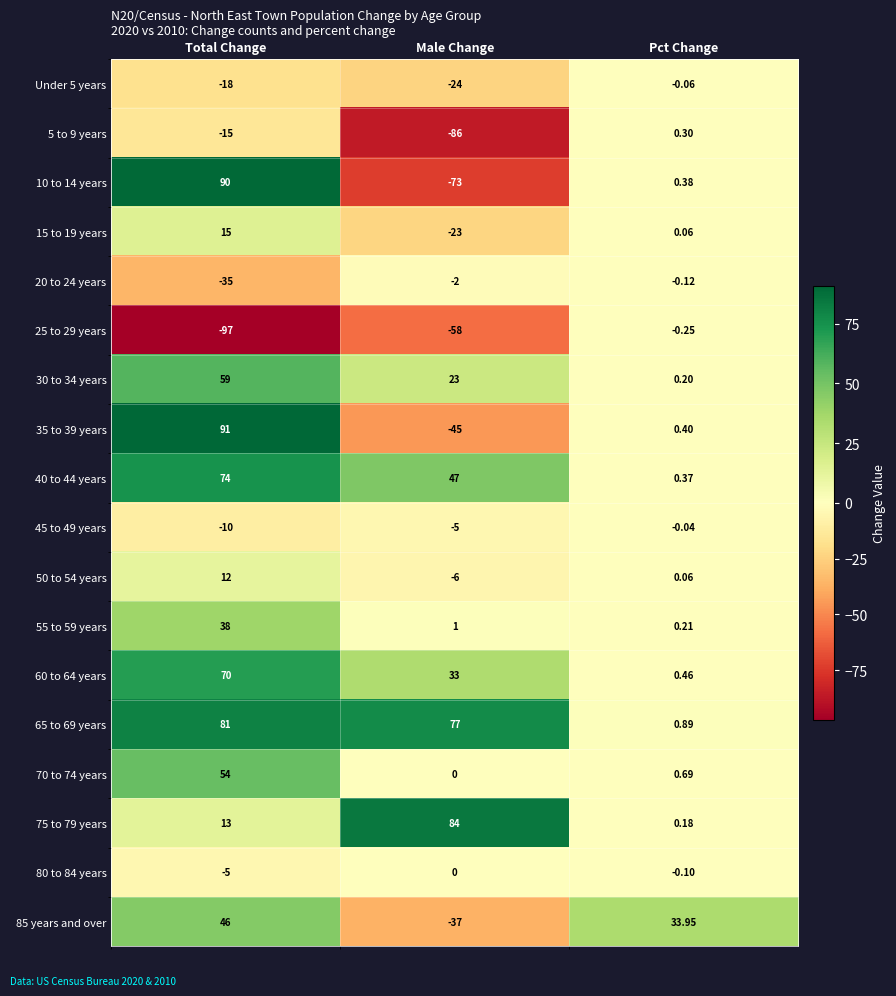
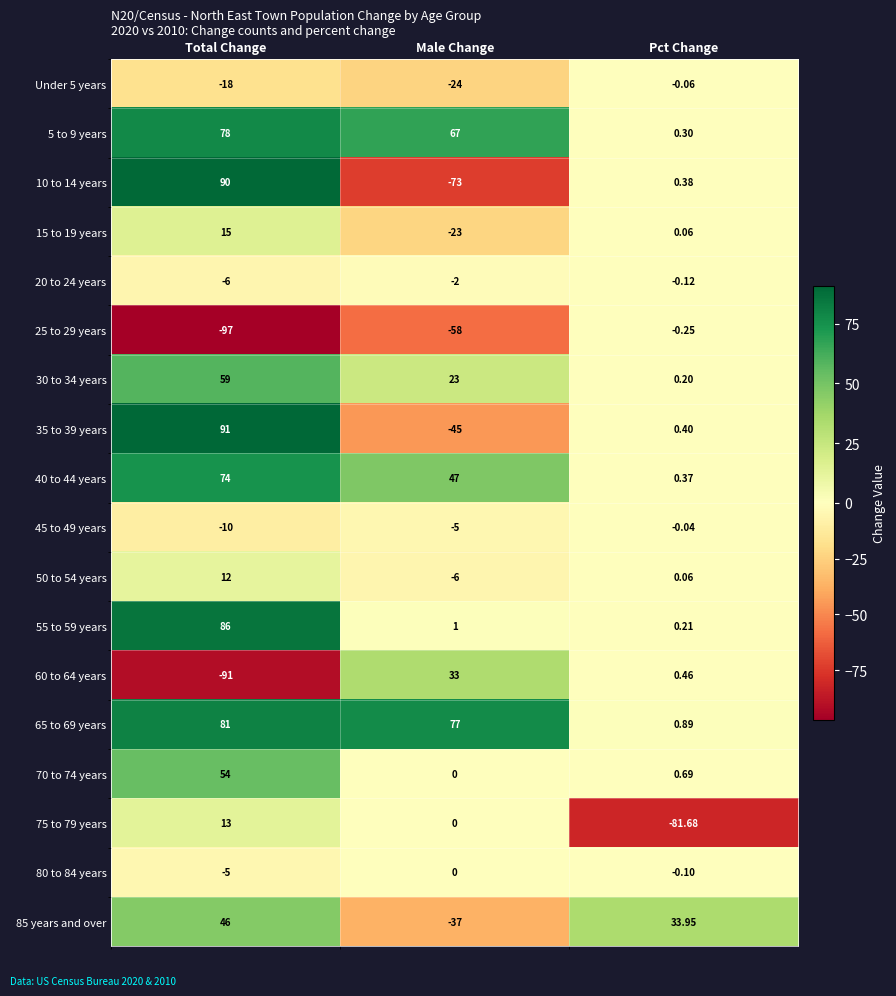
5 to 9 years, Total Change: -15 -> 78
5 to 9 years, Male Change: -86 -> 67
20 to 24 years, Total Change: -35 -> -6
55 to 59 years, Total Change: 38 -> 86
60 to 64 years, Total Change: 70 -> -91
75 to 79 years, Male Change: 84 -> 0
75 to 79 years, Pct Change: 0.18 -> -81.68
